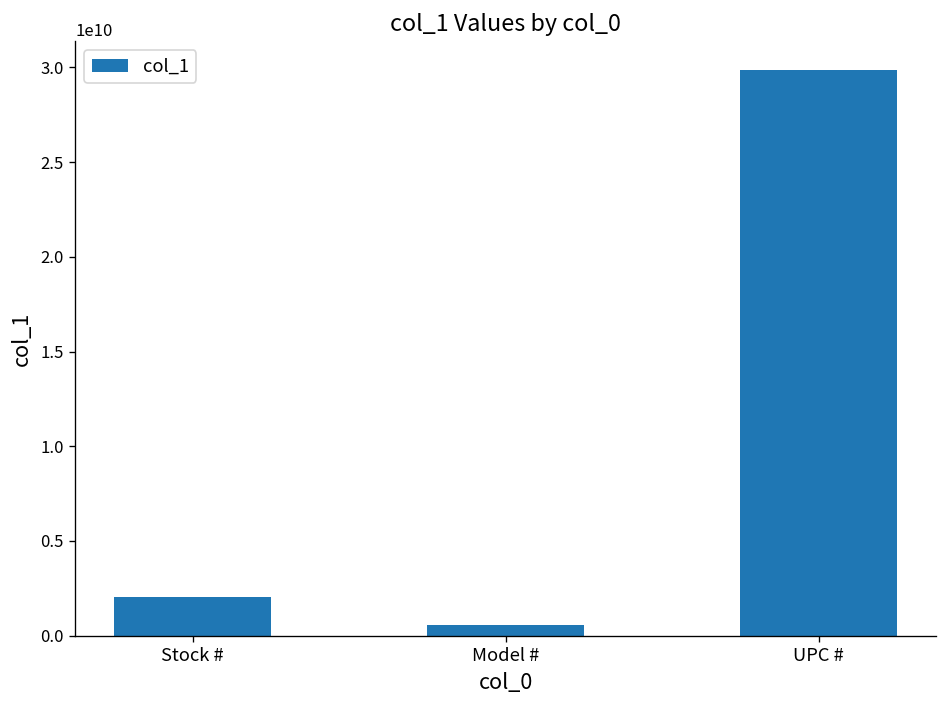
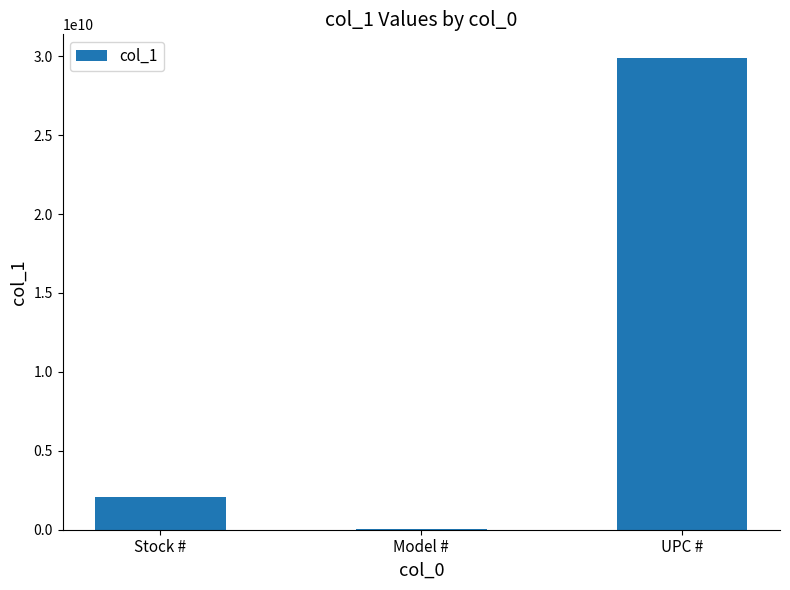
Model #: 500000000 -> 0
